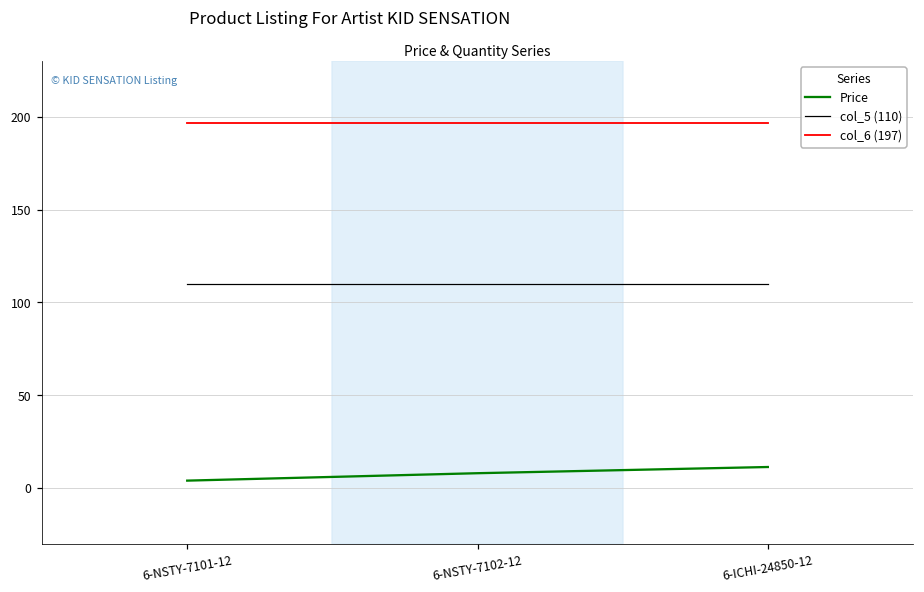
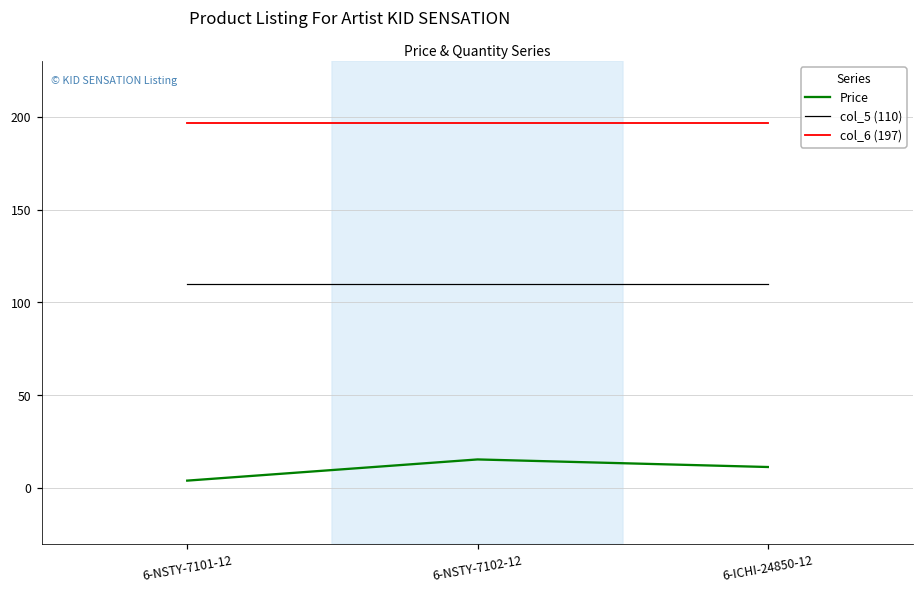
Price, 6-NSTY-7102-12: 8 -> 15
